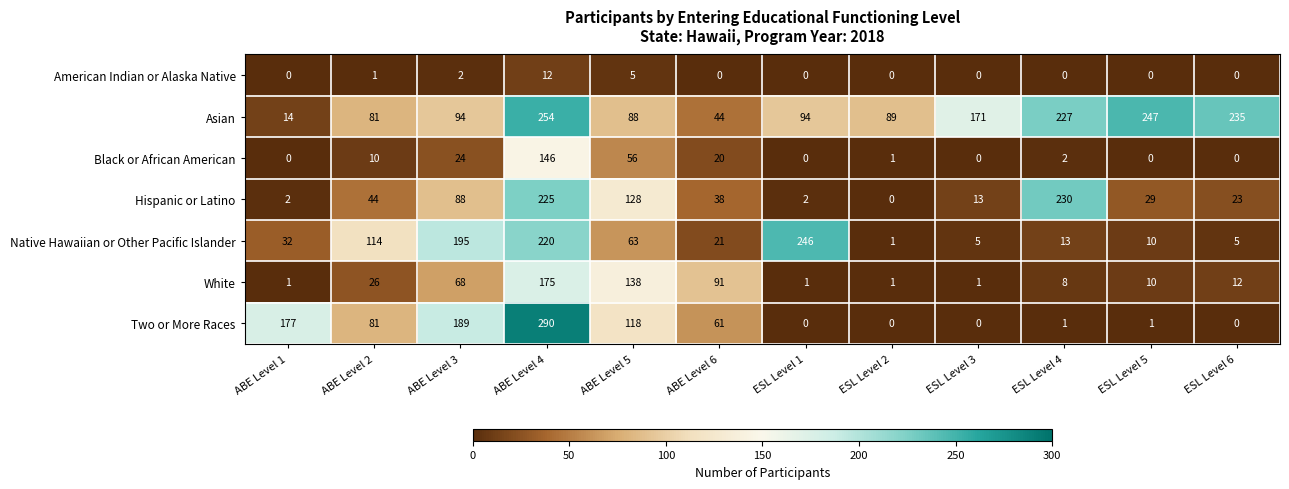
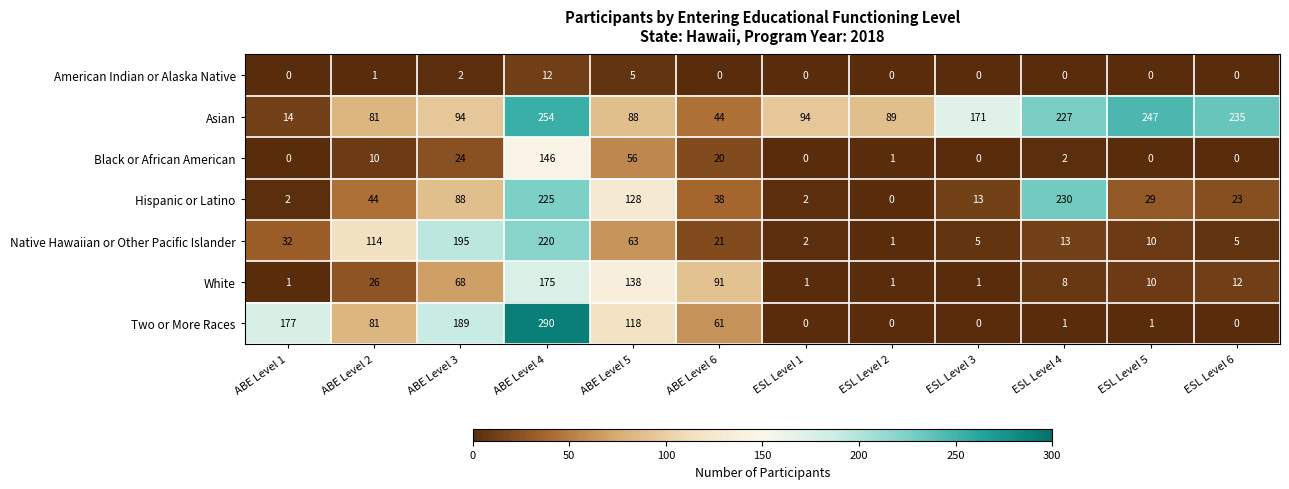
Native Hawaiian or Other Pacific Islander, ESL Level 1: 246 -> 2
